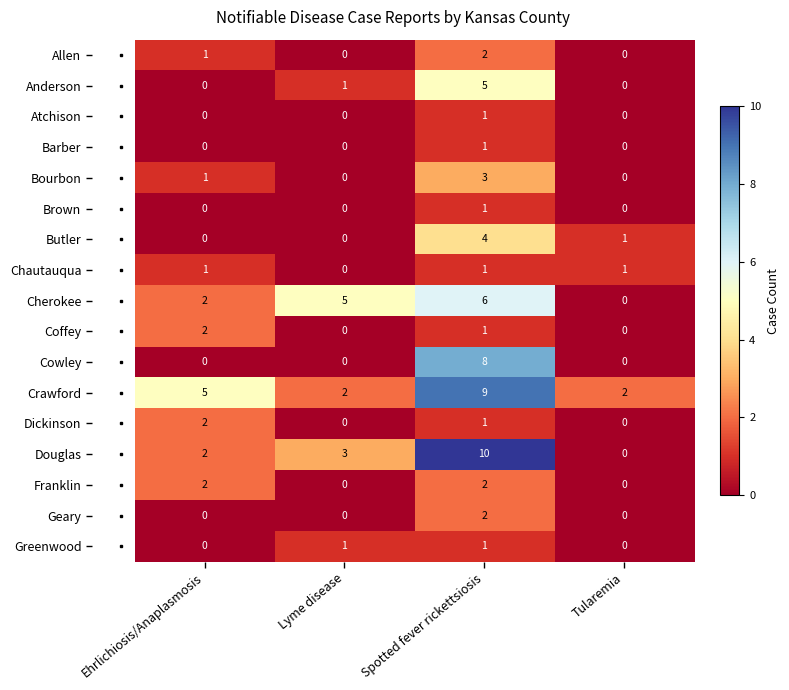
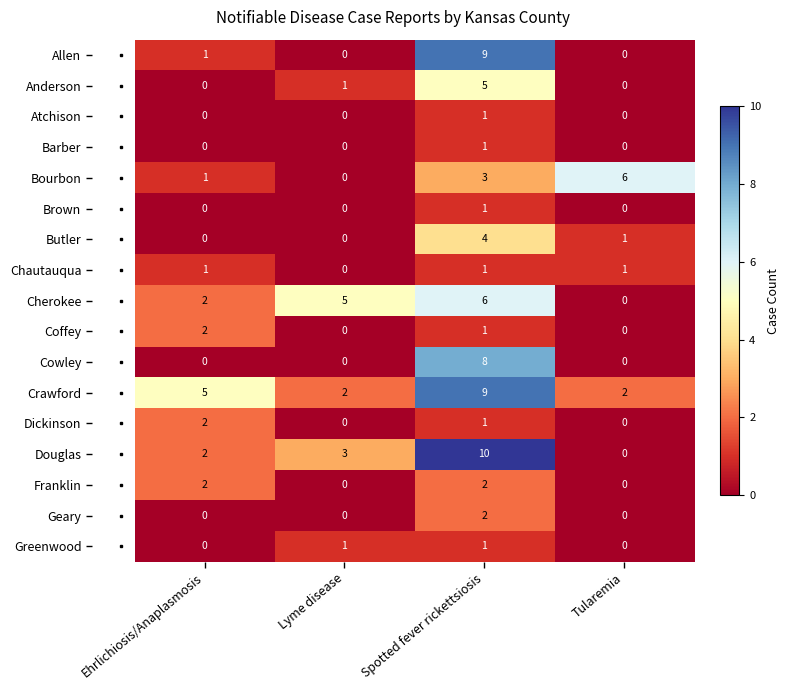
Allen, Spotted fever rickettsiosis: 2 -> 9
Bourbon, Tularemia: 0 -> 6
